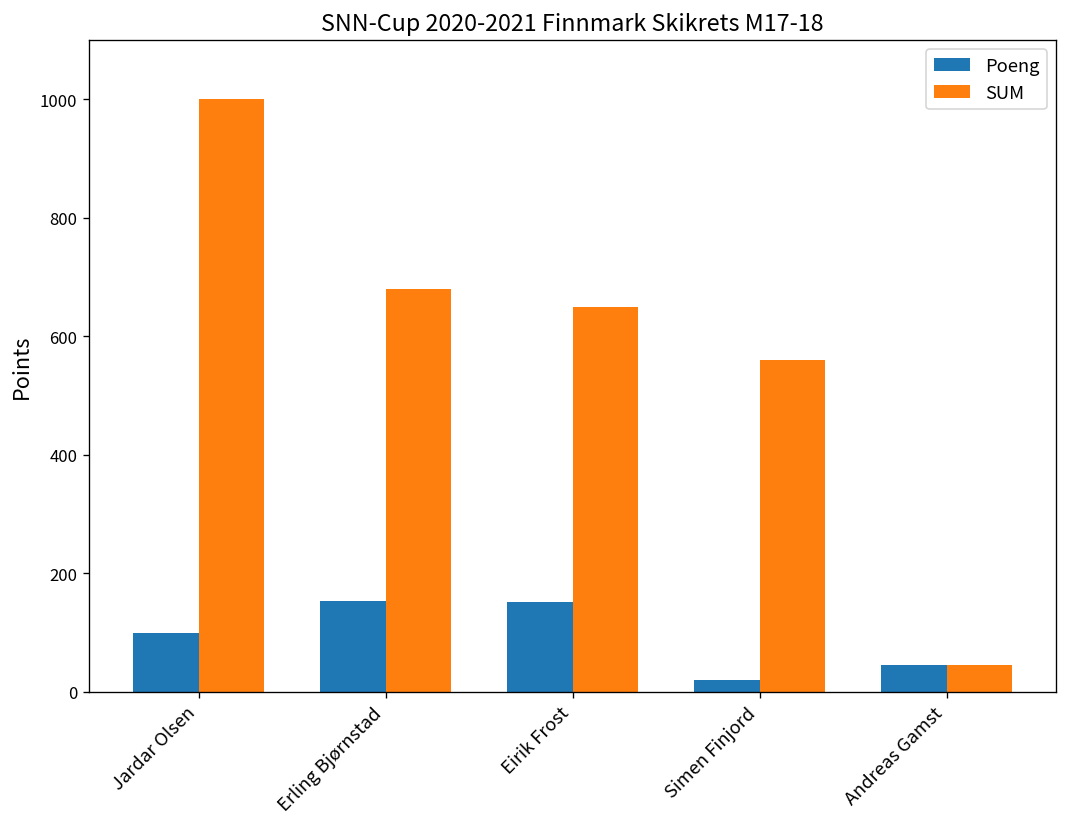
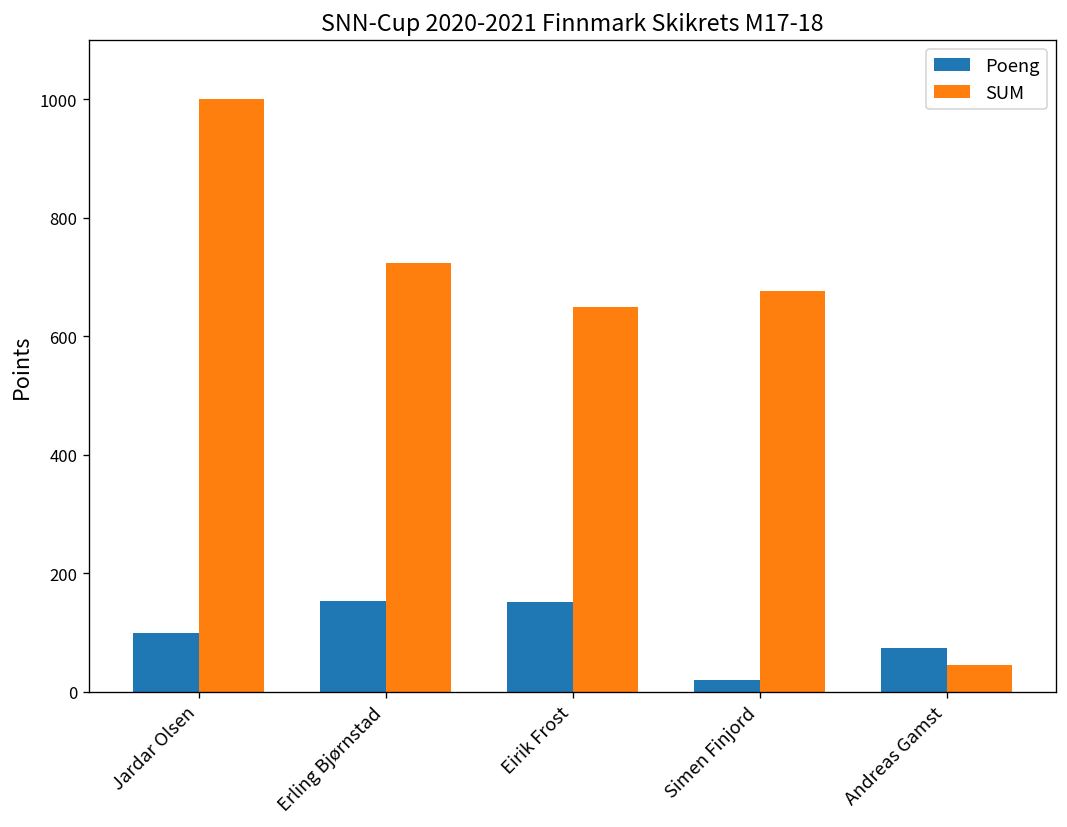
SUM, Erling Bjørnstad: 680 -> 720
SUM, Simen Finjord: 560 -> 680
Poeng, Andreas Gamst: 50 -> 70
